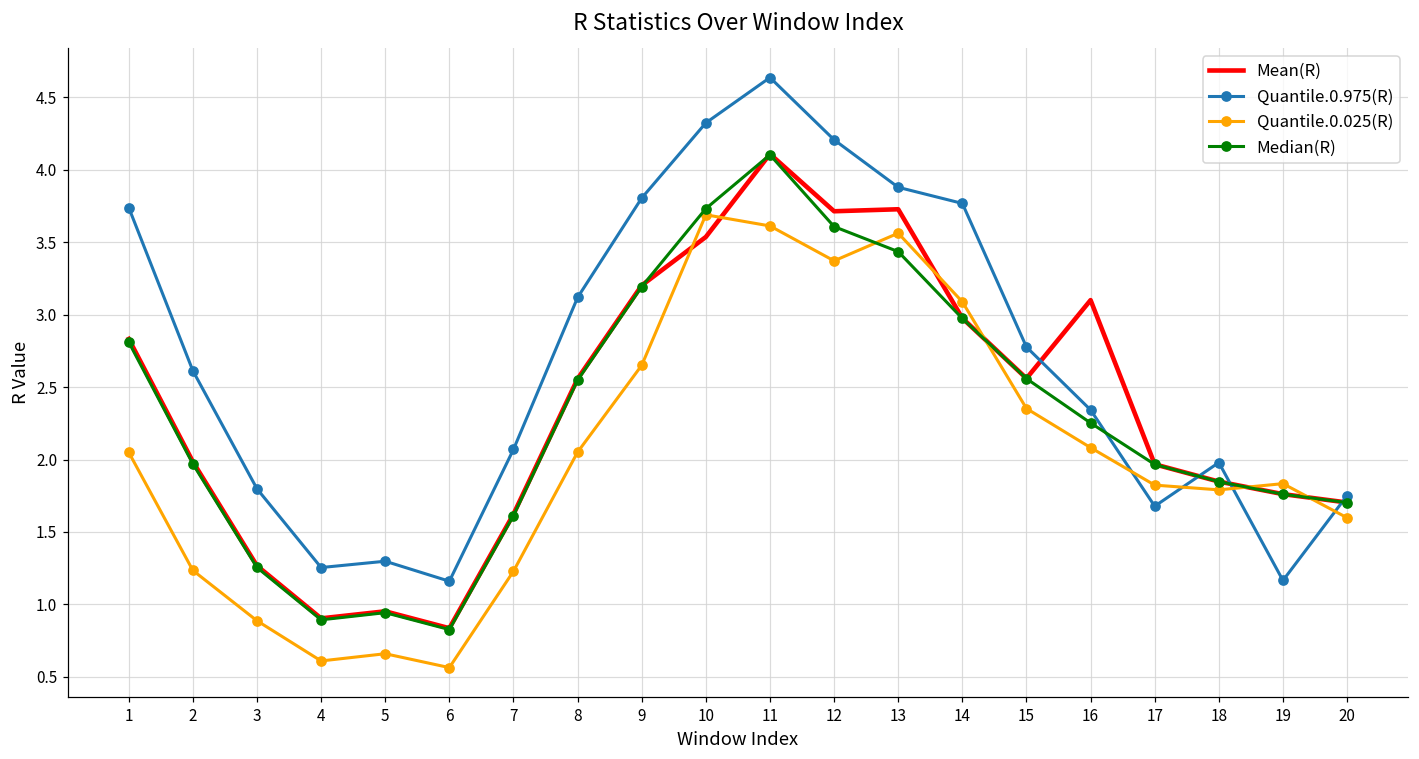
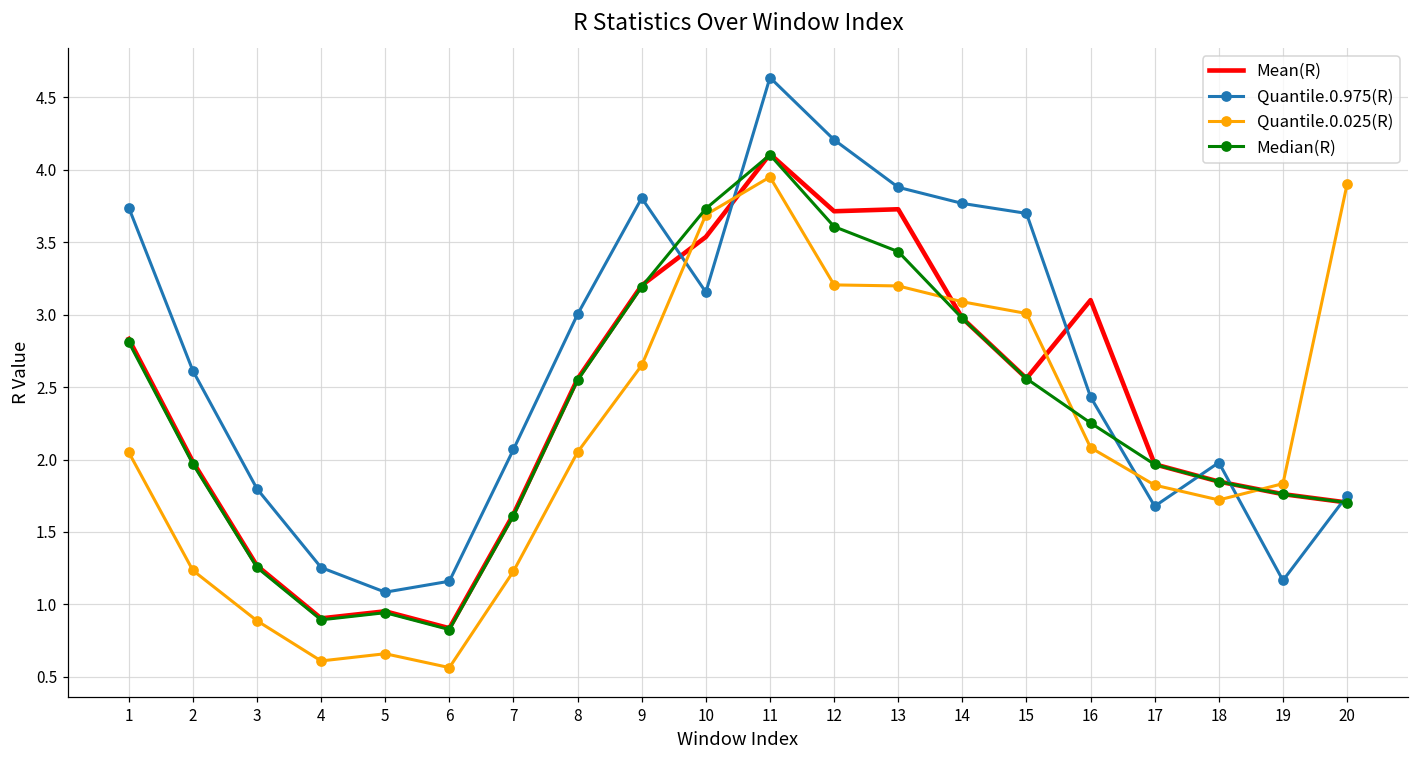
Quantile.0.975(R), 5: 1.30 -> 1.08
Quantile.0.975(R), 8: 3.12 -> 3.00
Quantile.0.975(R), 10: 4.32 -> 3.16
Quantile.0.025(R), 11: 3.61 -> 3.95
Quantile.0.025(R), 12: 3.37 -> 3.21
Quantile.0.025(R), 13: 3.56 -> 3.20
Quantile.0.975(R), 15: 2.78 -> 3.70
Quantile.0.025(R), 15: 2.35 -> 3.01
Quantile.0.975(R), 16: 2.34 -> 2.43
Quantile.0.025(R), 18: 1.79 -> 1.72
Quantile.0.025(R), 20: 1.60 -> 3.90
